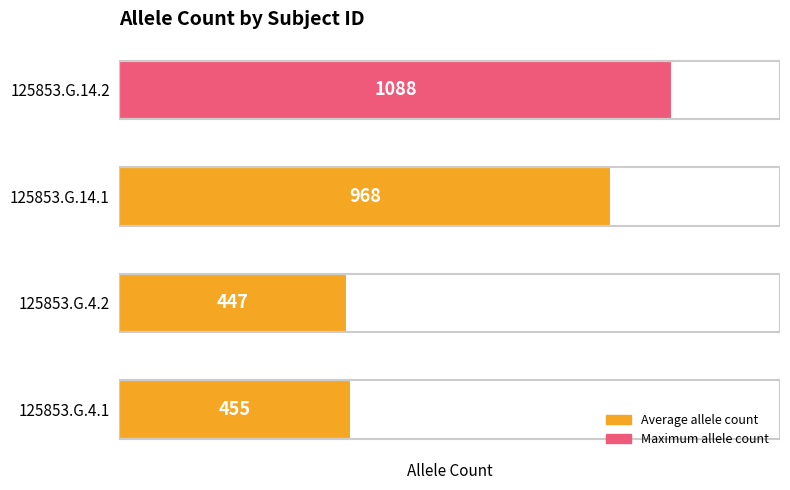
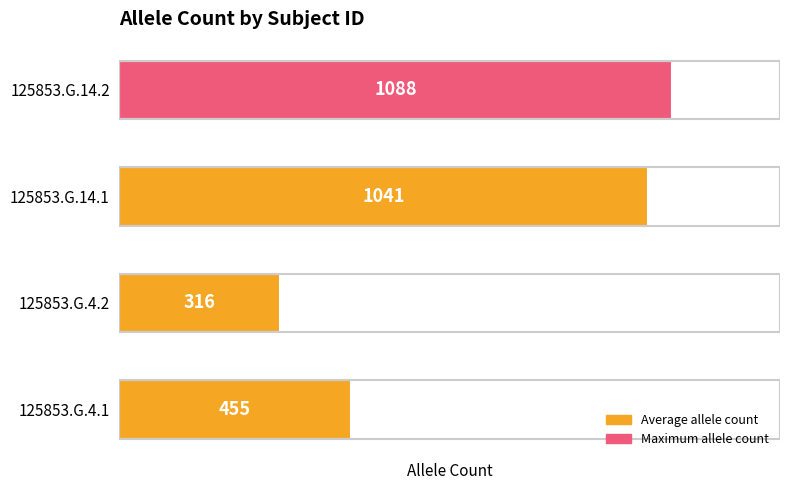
125853.G.14.1: 968 -> 1041
125853.G.4.2: 447 -> 316
